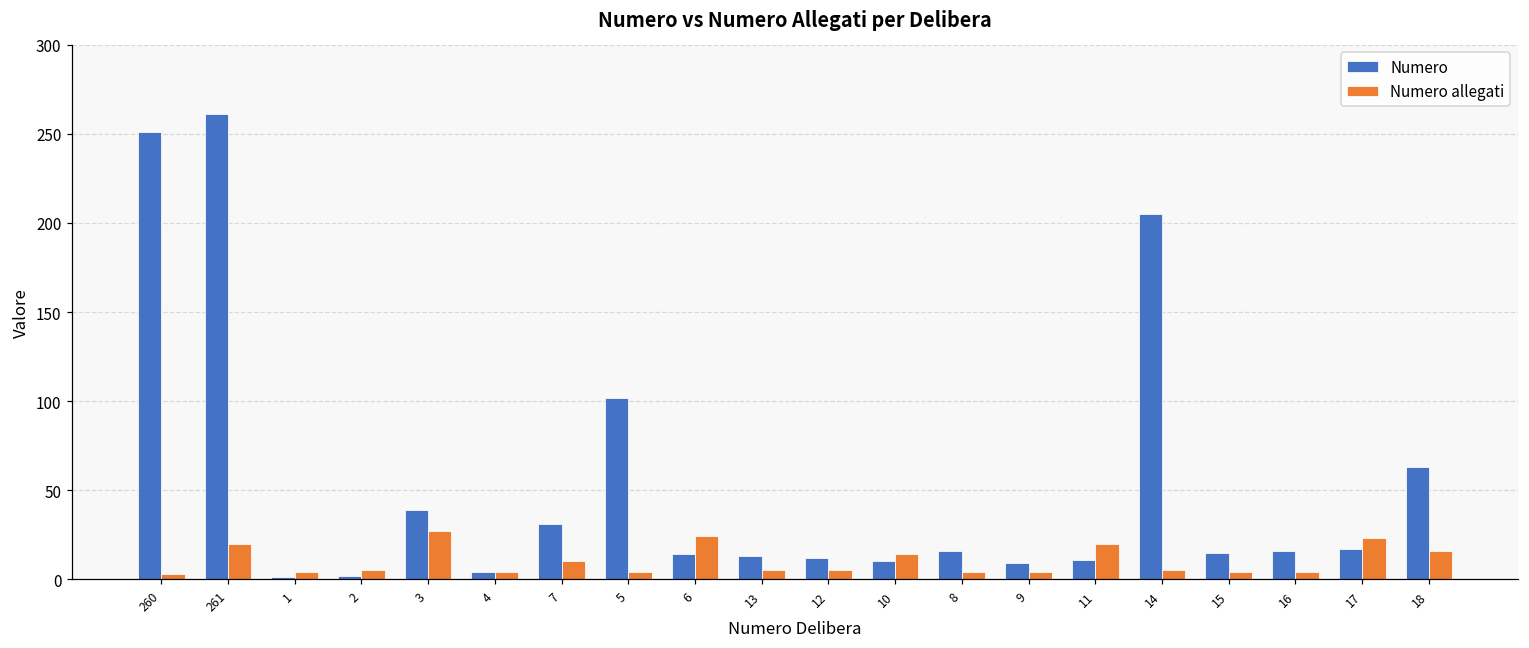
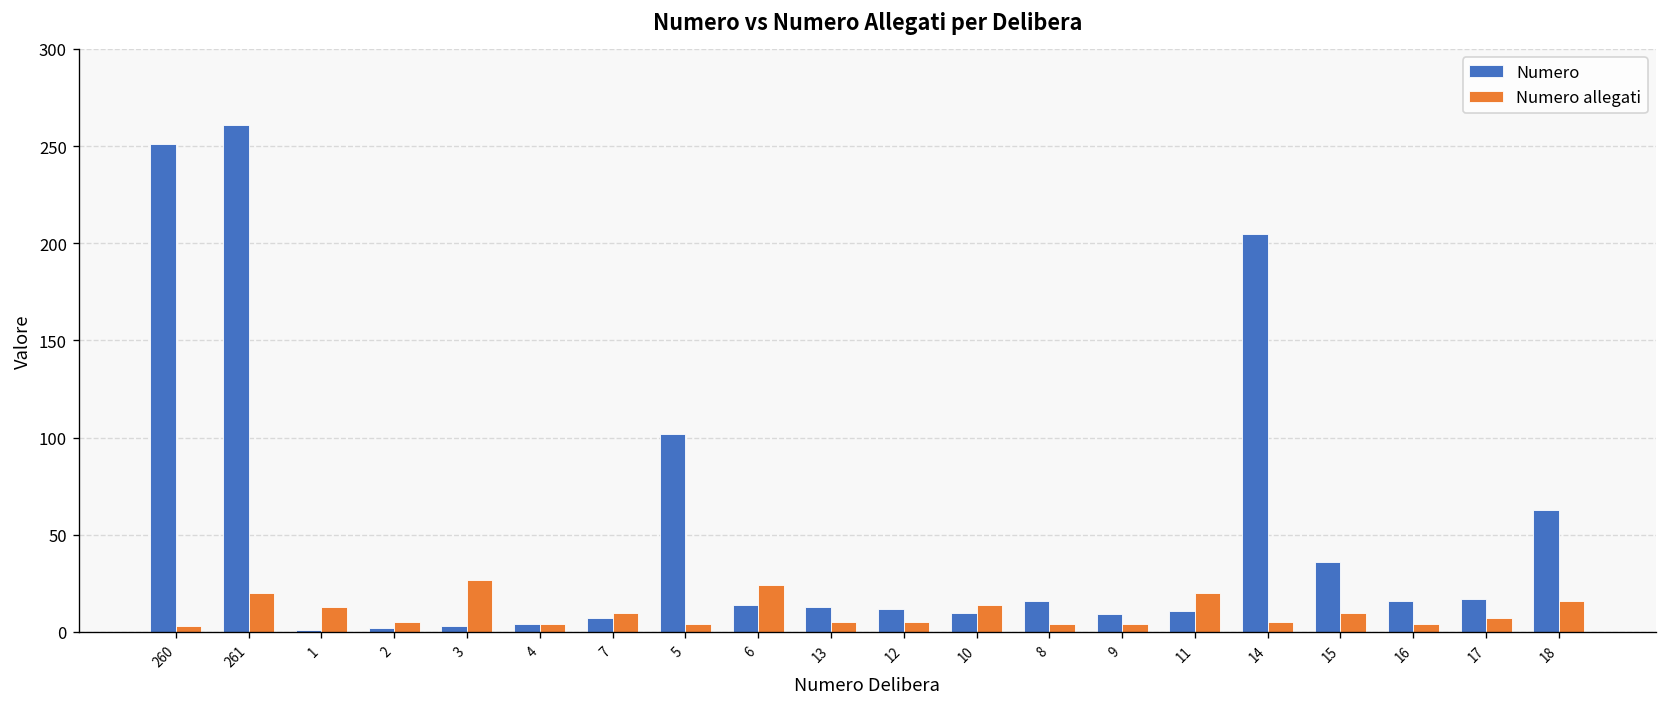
Numero allegati, 1: 4 -> 13
Numero, 3: 39 -> 3
Numero, 7: 31 -> 7
Numero, 15: 15 -> 36
Numero allegati, 15: 4 -> 10
Numero allegati, 17: 23 -> 7
